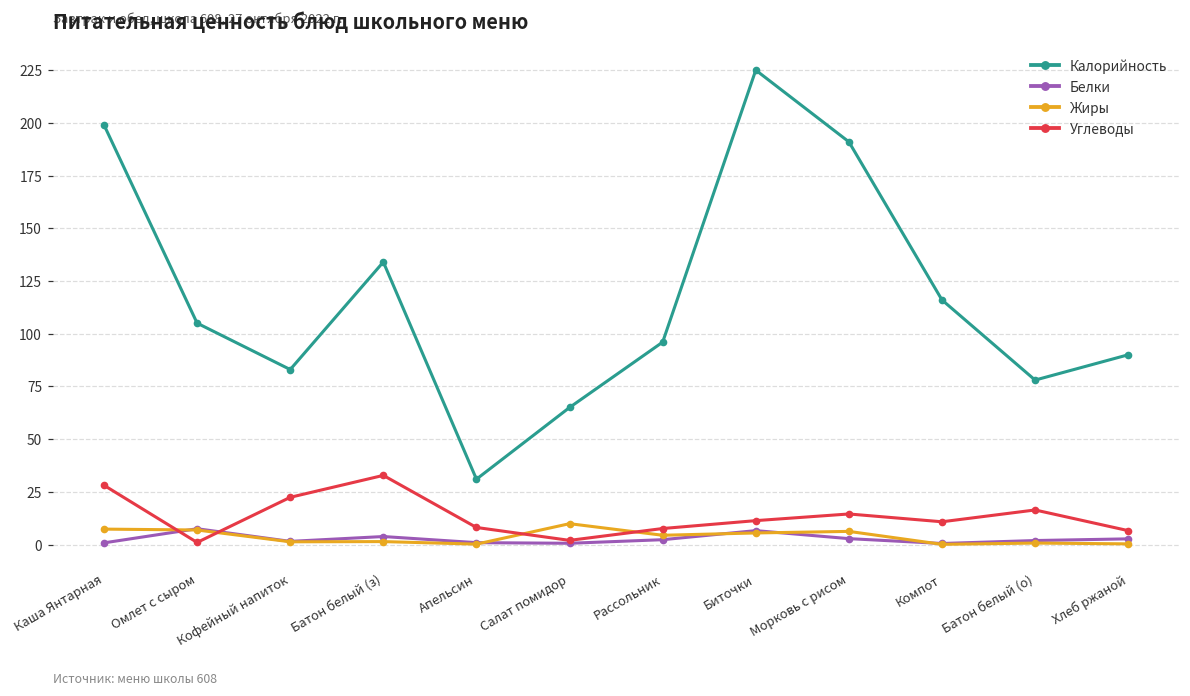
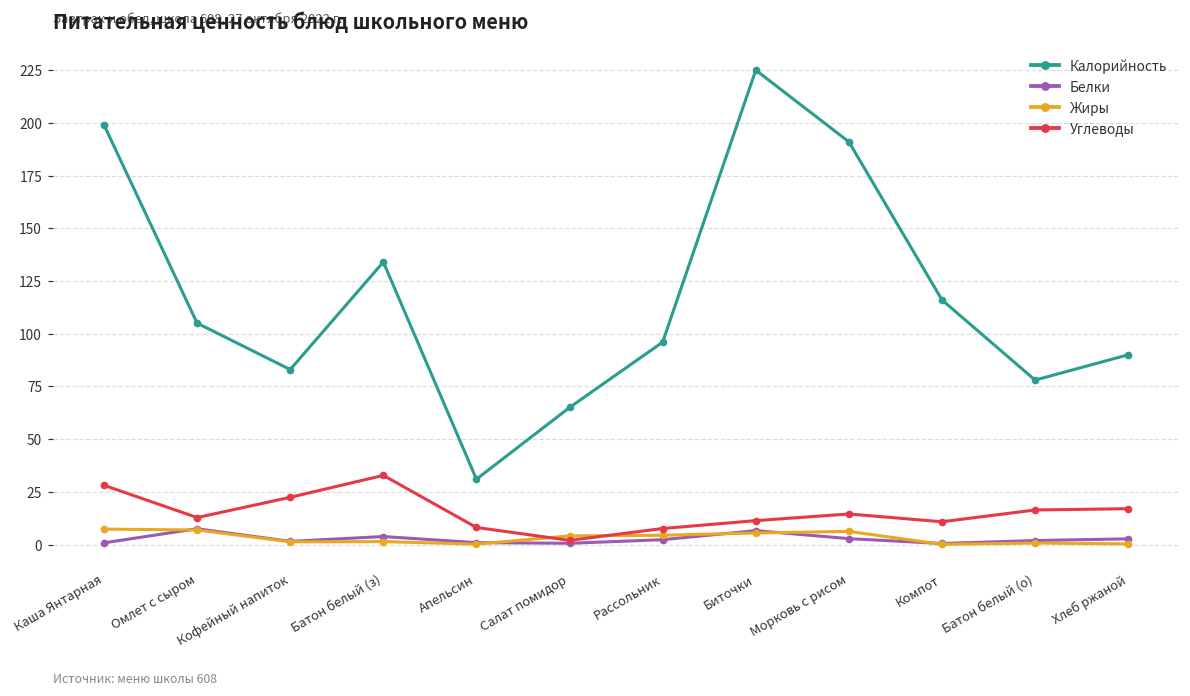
Углеводы, Омлет с сыром: 1 -> 13
Жиры, Салат помидор: 10 -> 4
Углеводы, Хлеб ржаной: 7 -> 17
